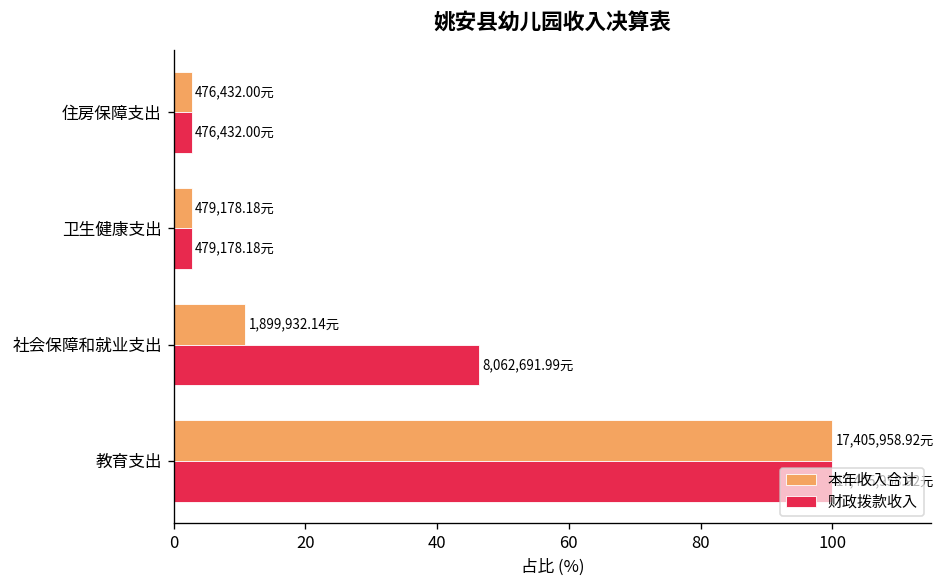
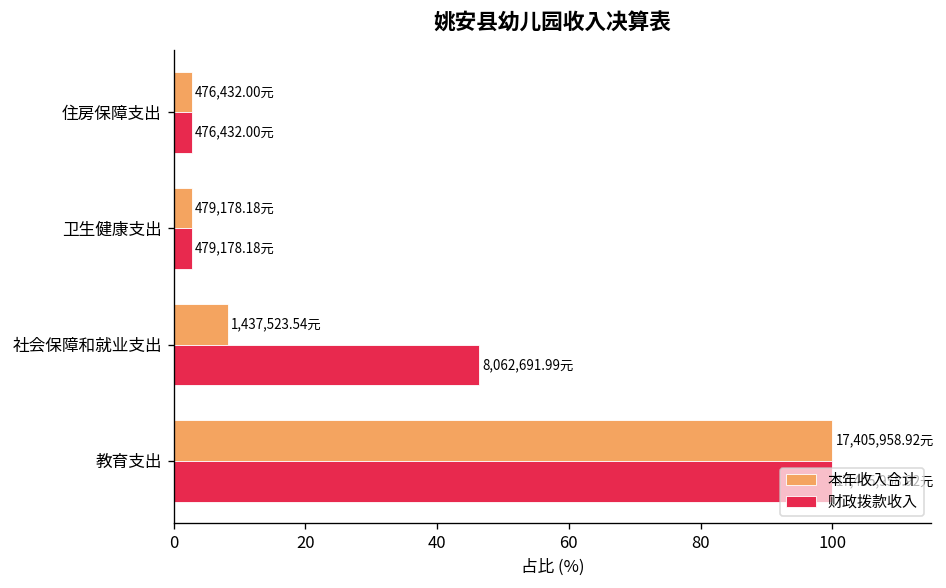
本年收入合计, 社会保障和就业支出: 1,899,932.14元 -> 1,437,523.54元
